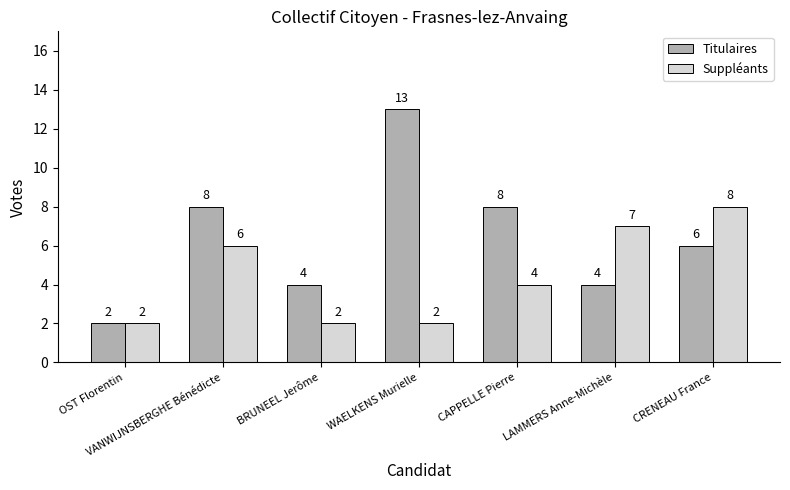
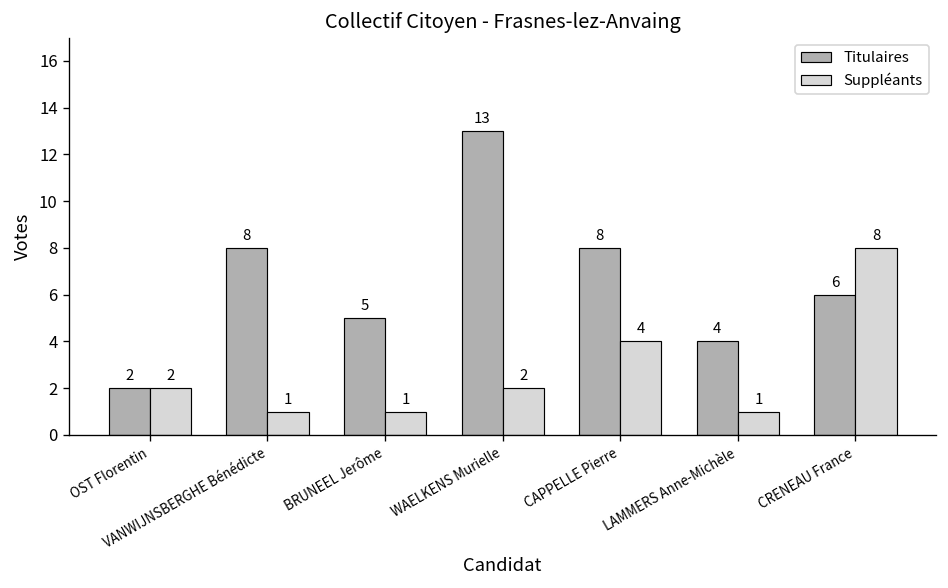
Suppléants, VANWIJNSBERGHE Bénédicte: 6 -> 1
Titulaires, BRUNEEL Jerôme: 4 -> 5
Suppléants, BRUNEEL Jerôme: 2 -> 1
Suppléants, LAMMERS Anne-Michèle: 7 -> 1
